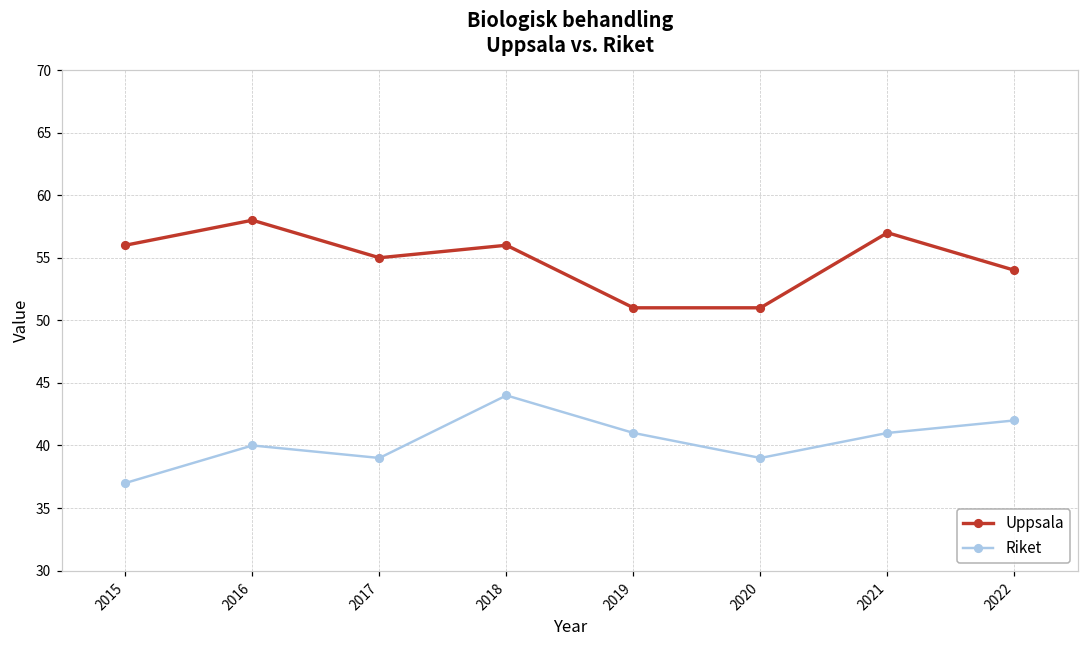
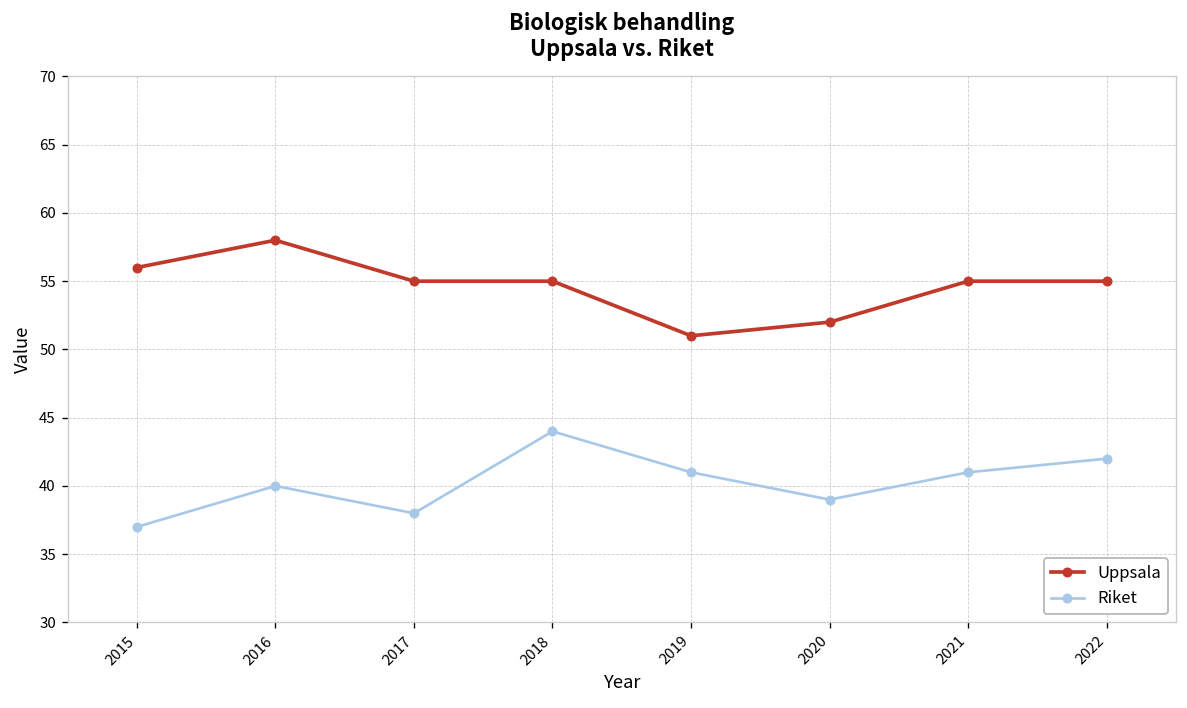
Riket, 2017: 39 -> 38
Uppsala, 2018: 56 -> 55
Uppsala, 2020: 51 -> 52
Uppsala, 2021: 57 -> 55
Uppsala, 2022: 54 -> 55
